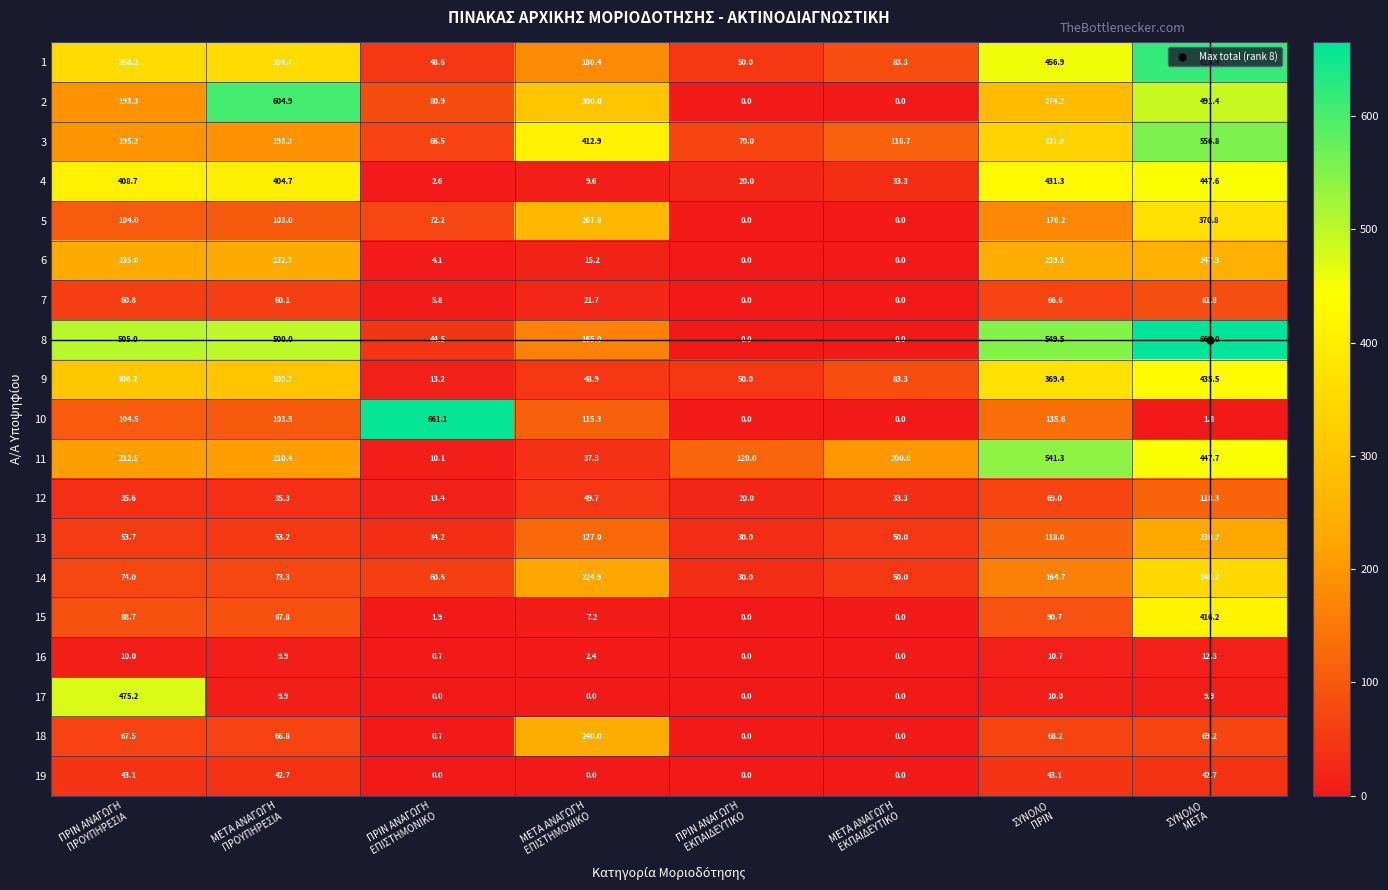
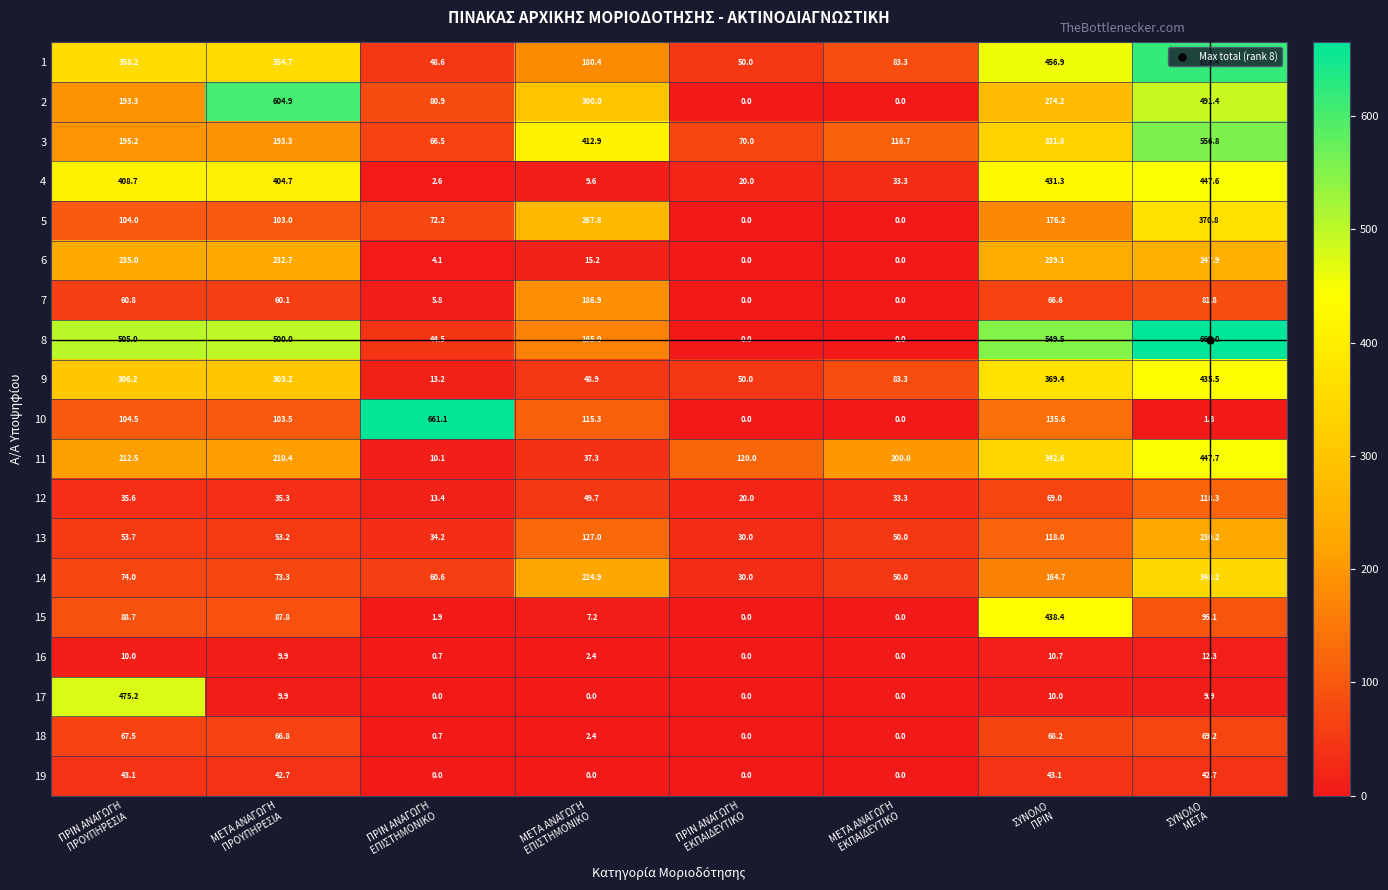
7, ΜΕΤΑ ΑΝΑΓΩΓΗ ΕΠΙΣΤΗΜΟΝΙΚΟ: 21.7 -> 186.9
11, ΣΥΝΟΛΟ ΠΡΙΝ: 541.3 -> 342.6
15, ΣΥΝΟΛΟ ΠΡΙΝ: 90.7 -> 438.4
15, ΣΥΝΟΛΟ ΜΕΤΑ: 416.2 -> 95.1
18, ΜΕΤΑ ΑΝΑΓΩΓΗ ΕΠΙΣΤΗΜΟΝΙΚΟ: 240.0 -> 2.4
